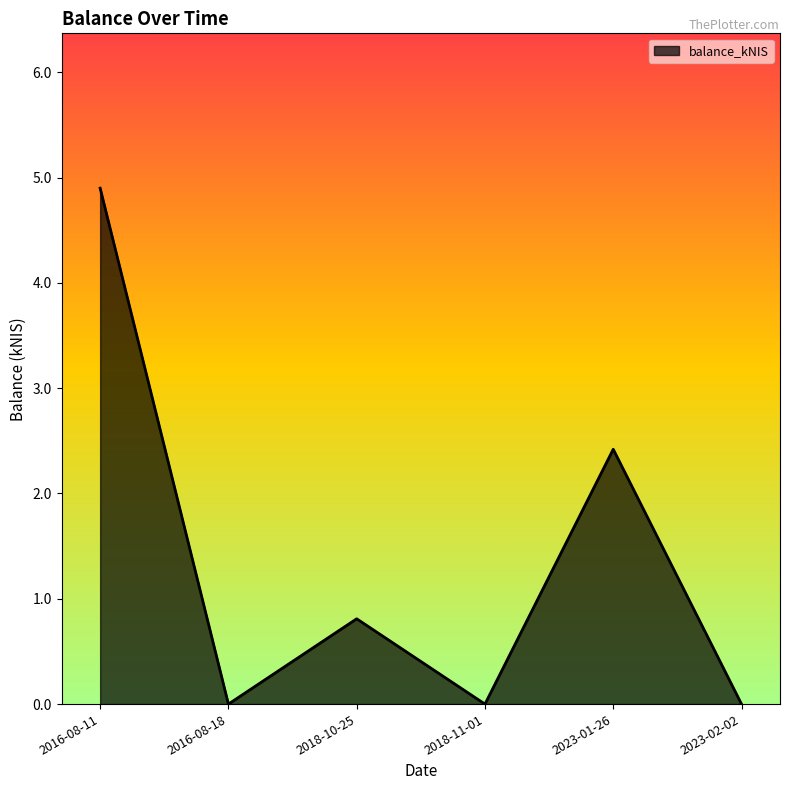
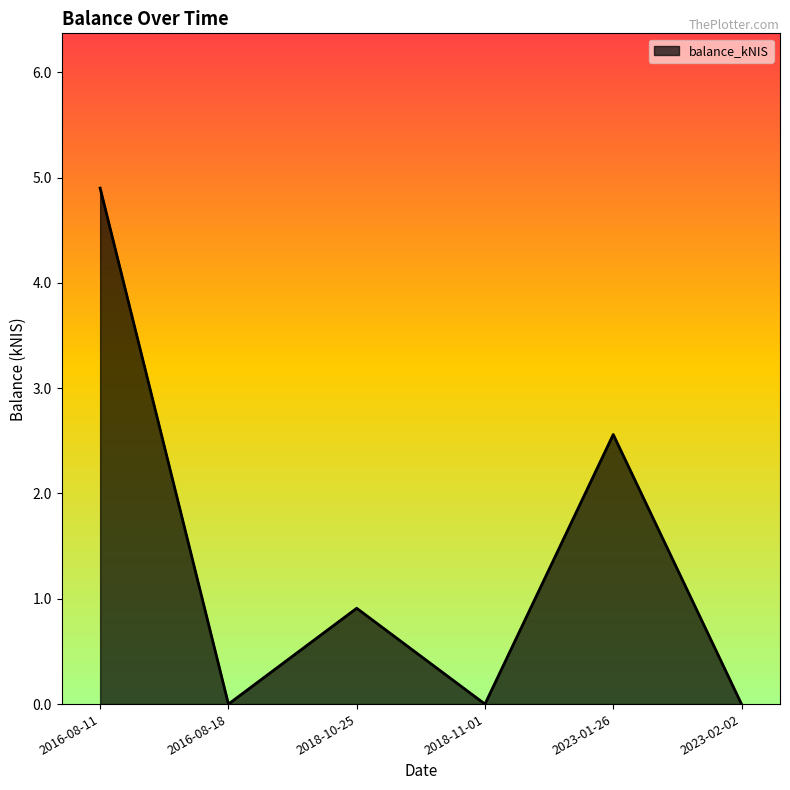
2018-10-25: 0.81 -> 0.91
2023-01-26: 2.42 -> 2.56
